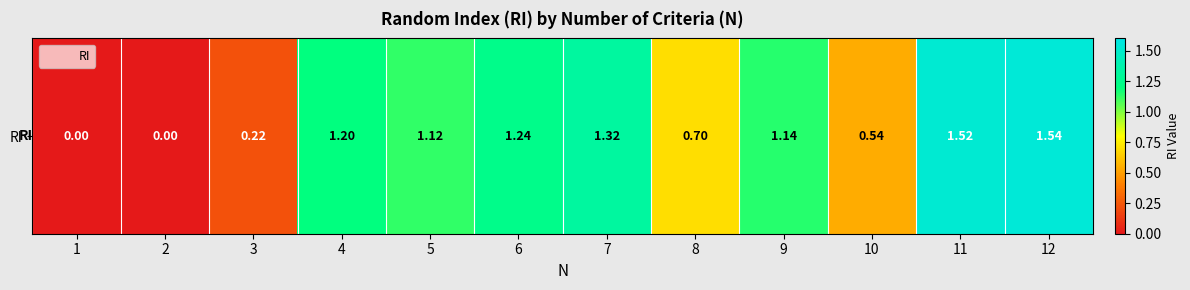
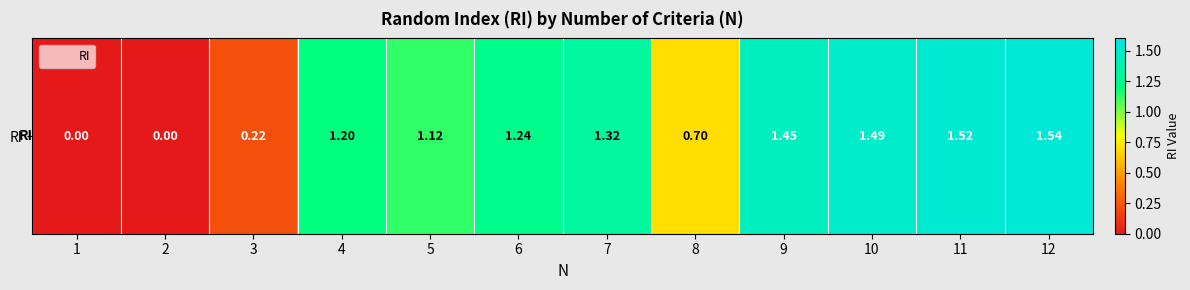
RI, 9: 1.14 -> 1.45
RI, 10: 0.54 -> 1.49
